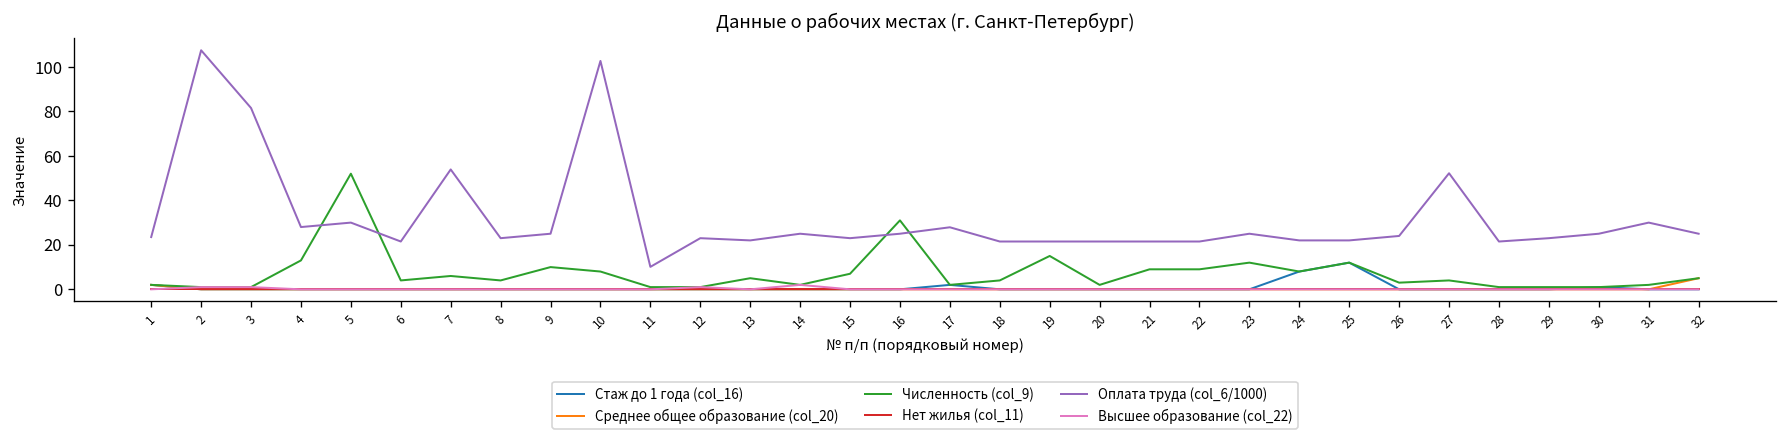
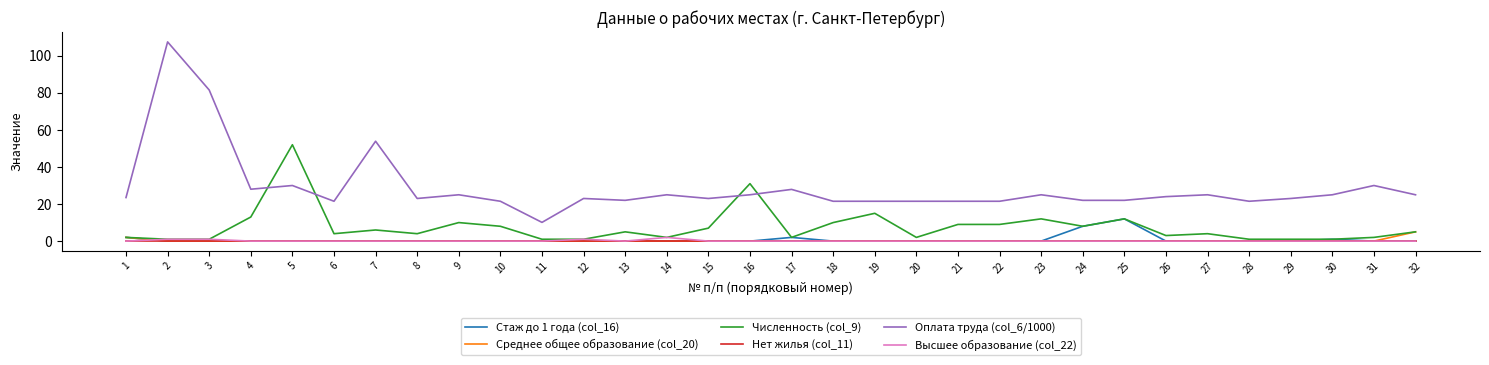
Оплата труда (col_6/1000), 10: 103 -> 22
Численность (col_9), 18: 4 -> 10
Оплата труда (col_6/1000), 27: 52 -> 25
